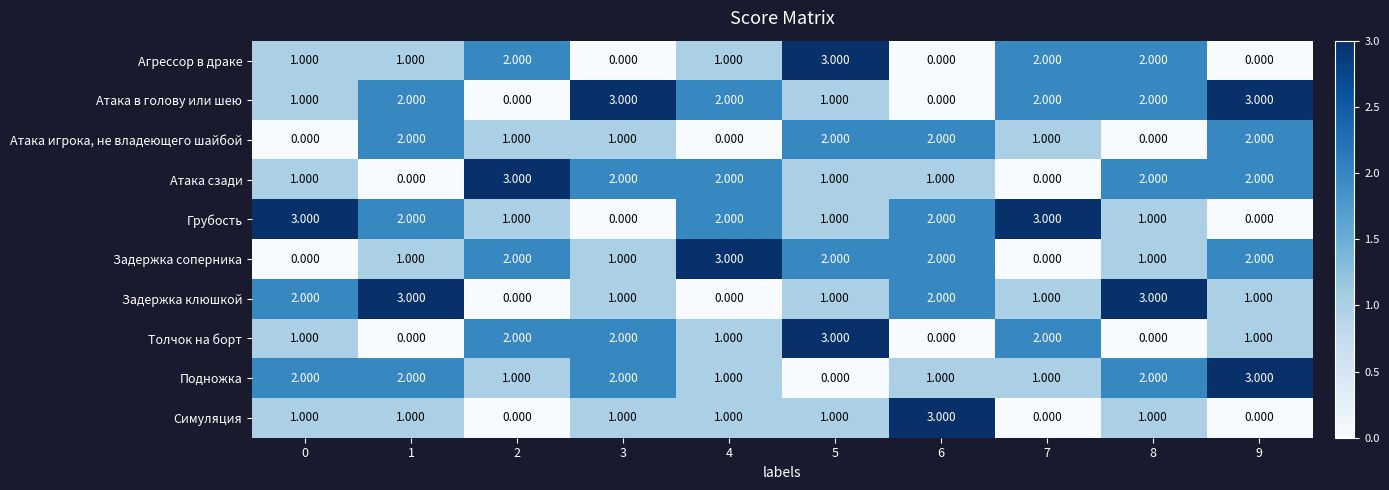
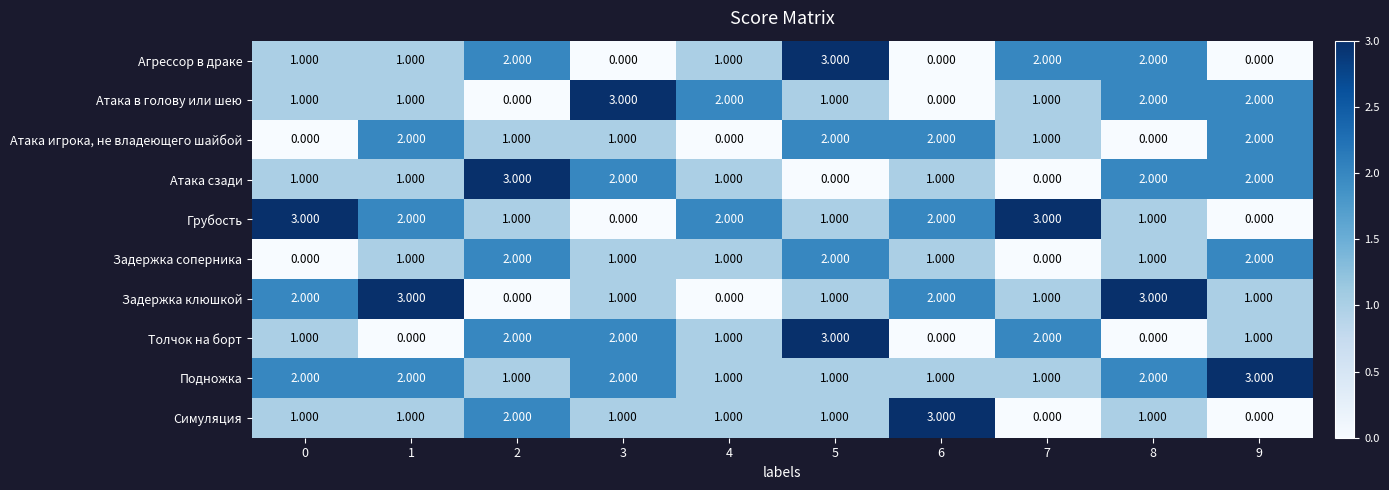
Атака в голову или шею, 1: 2.000 -> 1.000
Атака в голову или шею, 7: 2.000 -> 1.000
Атака в голову или шею, 9: 3.000 -> 2.000
Атака сзади, 1: 0.000 -> 1.000
Атака сзади, 4: 2.000 -> 1.000
Атака сзади, 5: 1.000 -> 0.000
Задержка соперника, 4: 3.000 -> 1.000
Задержка соперника, 6: 2.000 -> 1.000
Подножка, 5: 0.000 -> 1.000
Симуляция, 2: 0.000 -> 2.000
